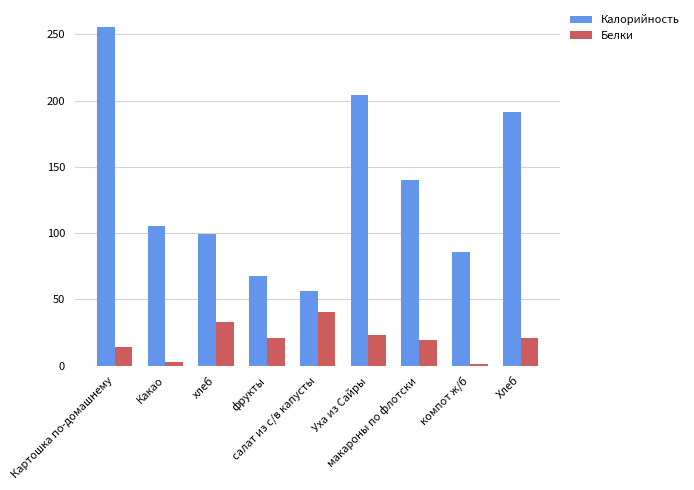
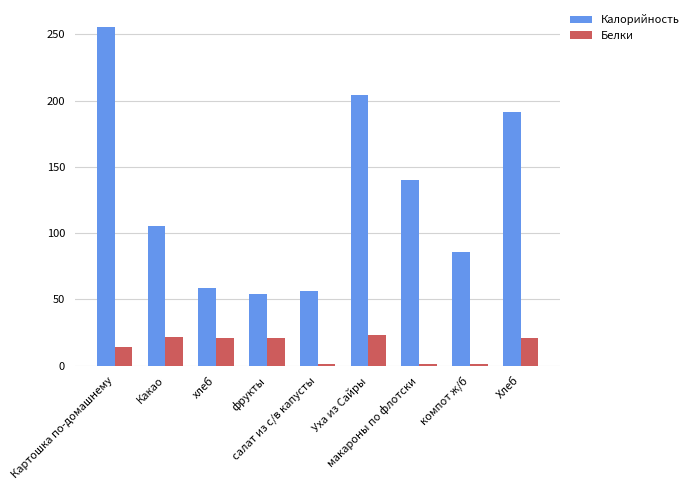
Белки, Какао: 3 -> 21
Калорийность, хлеб: 99 -> 58
Белки, хлеб: 33 -> 21
Калорийность, фрукты: 68 -> 54
Белки, салат из с/в капусты: 41 -> 1
Белки, макароны по флотски: 19 -> 1
